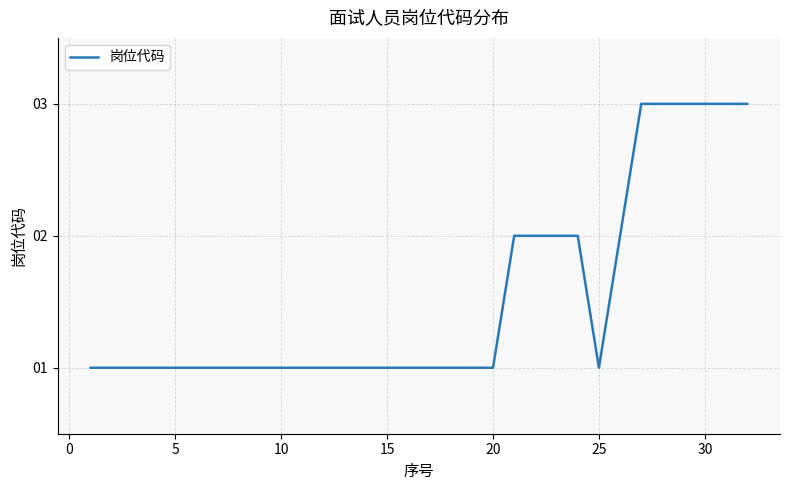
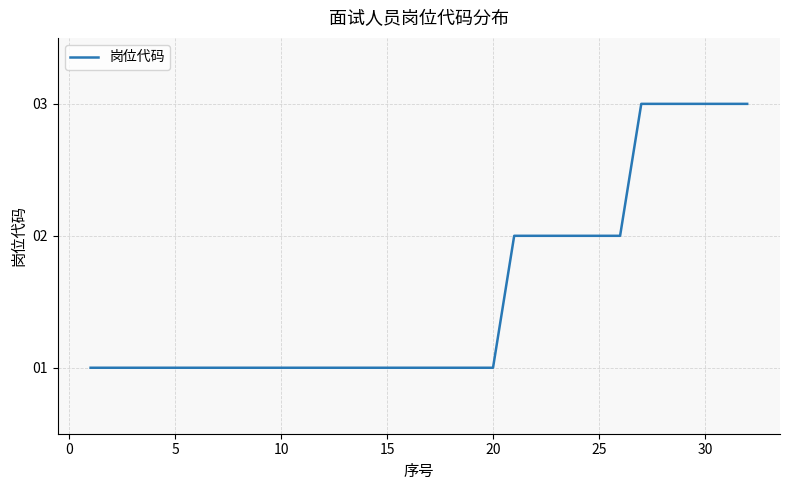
25: 1 -> 2
